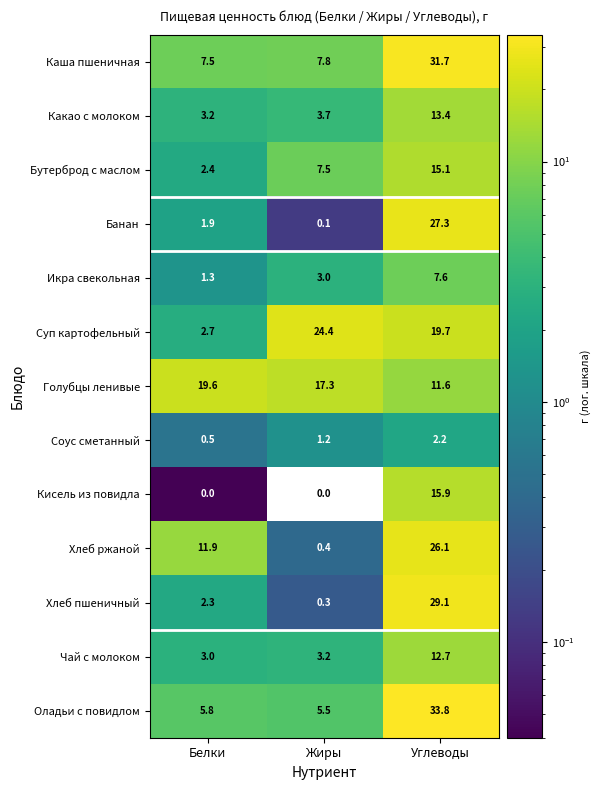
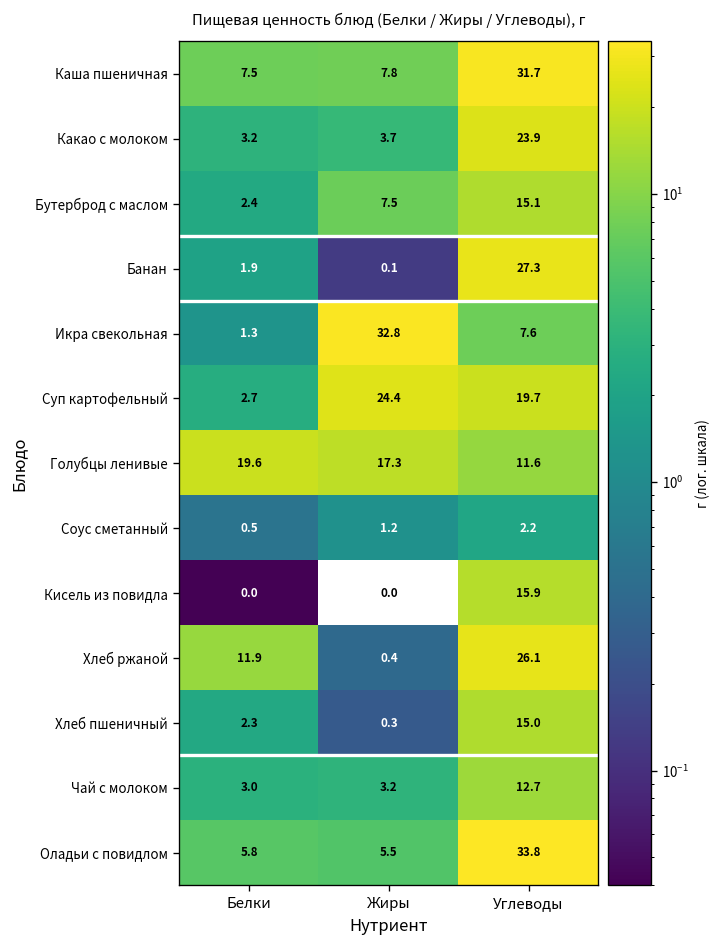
Какао с молоком, Углеводы: 13.4 -> 23.9
Икра свекольная, Жиры: 3.0 -> 32.8
Хлеб пшеничный, Углеводы: 29.1 -> 15.0
